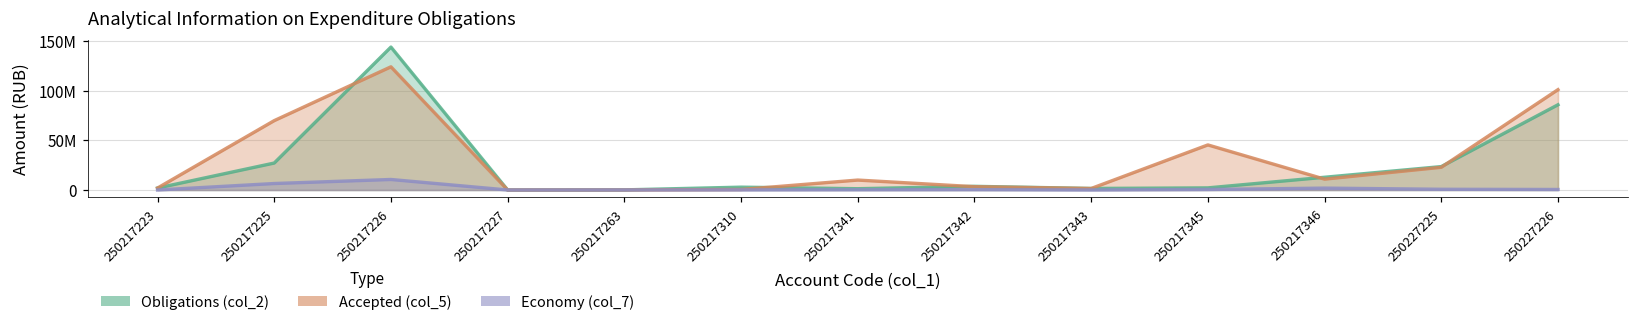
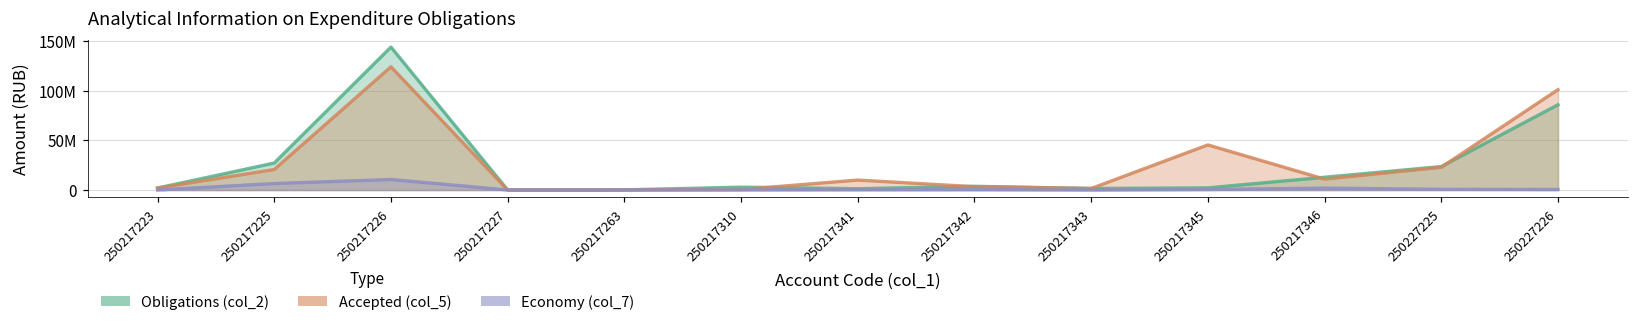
Accepted (col_5), 250217225: 70000000 -> 20000000
